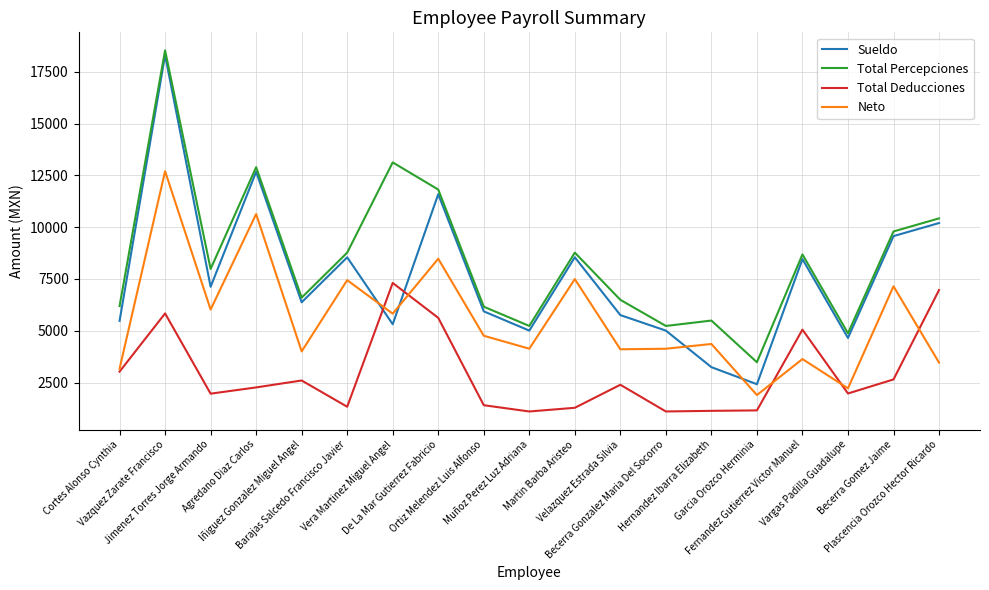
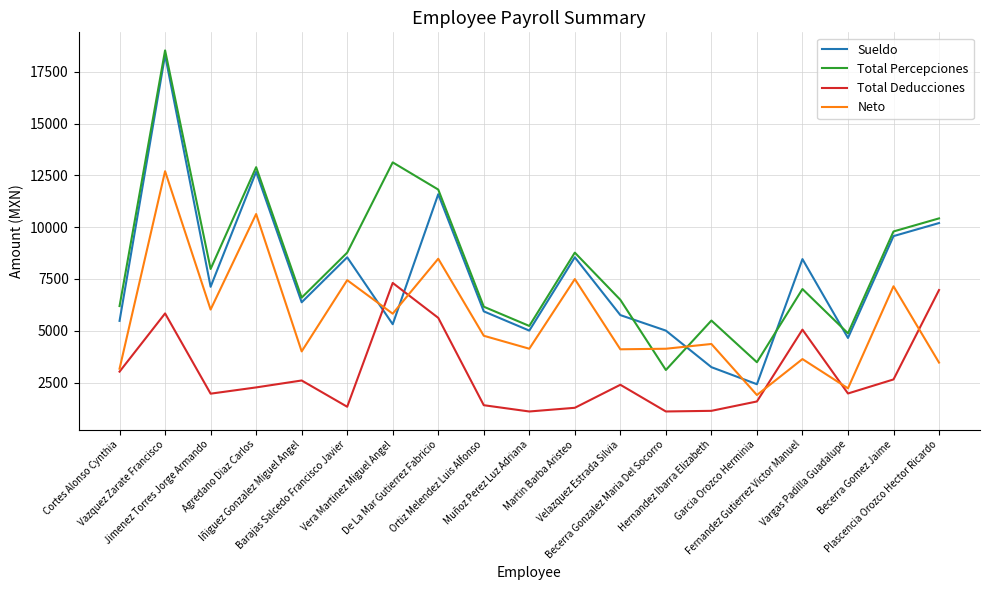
Total Percepciones, Becerra Gonzalez Maria Del Socorro: 5200 -> 3100
Total Deducciones, Garcia Orozco Herminia: 1200 -> 1600
Total Percepciones, Fernandez Gutierrez Victor Manuel: 8700 -> 7000
